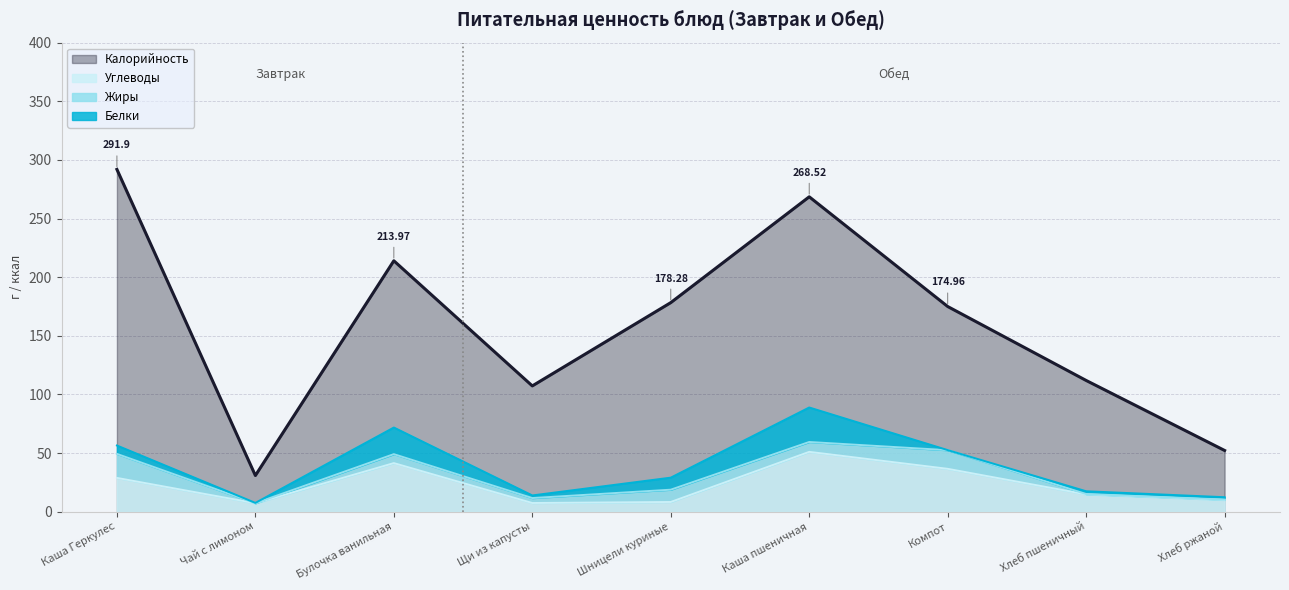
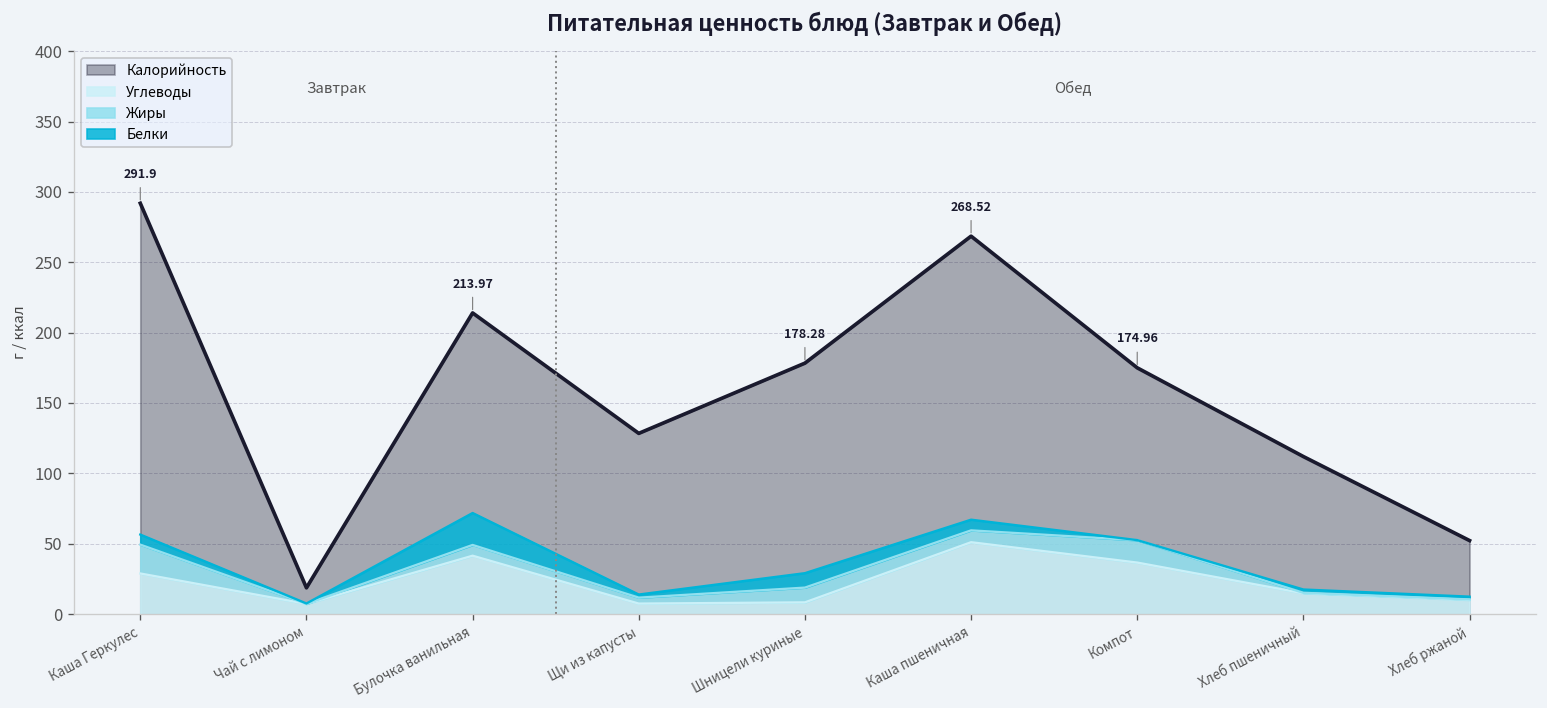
Калорийность, Чай с лимоном: 31 -> 19
Калорийность, Щи из капусты: 107 -> 128
Белки, Каша пшеничная: 29 -> 8
